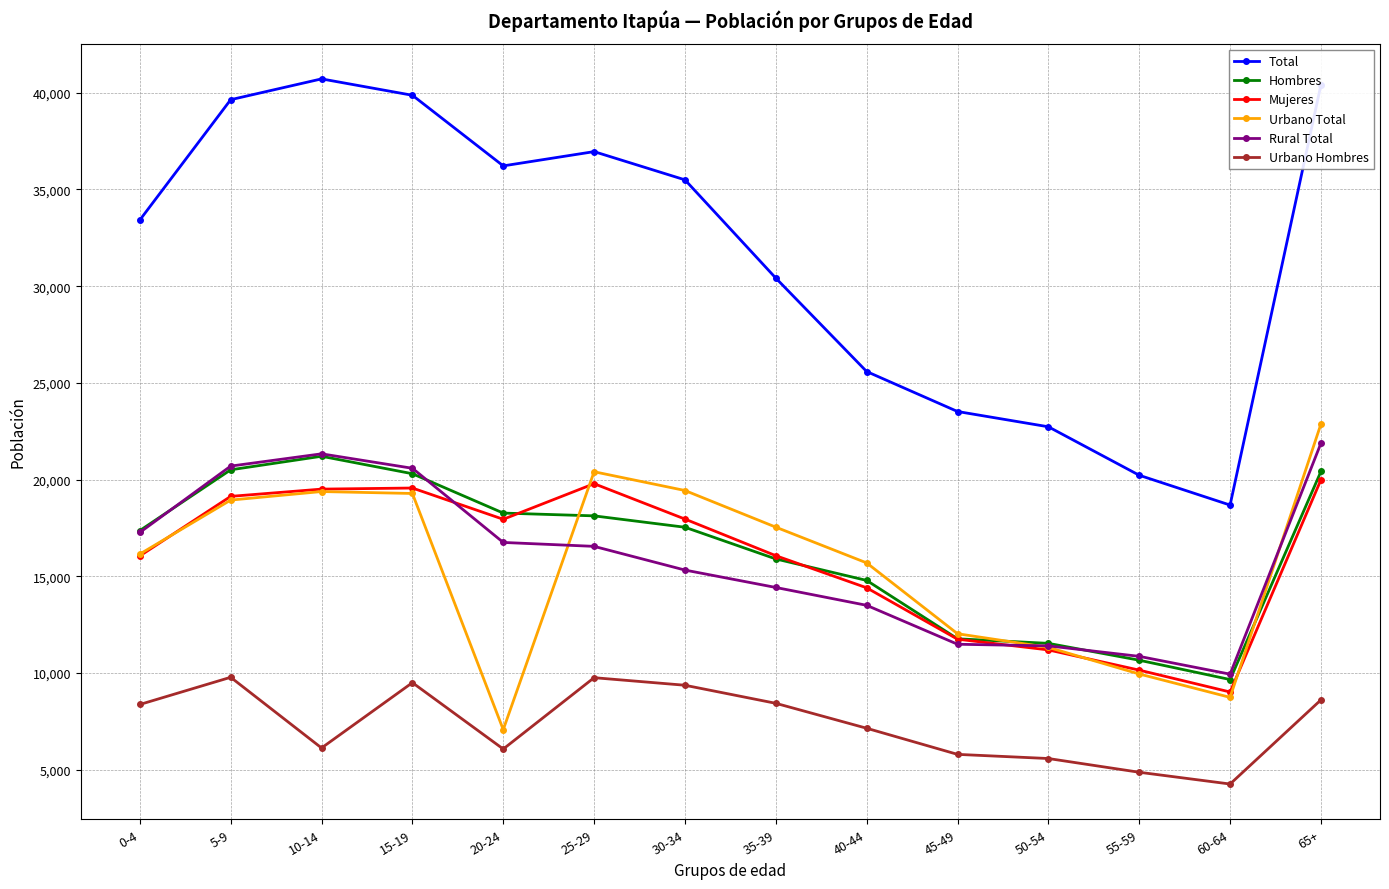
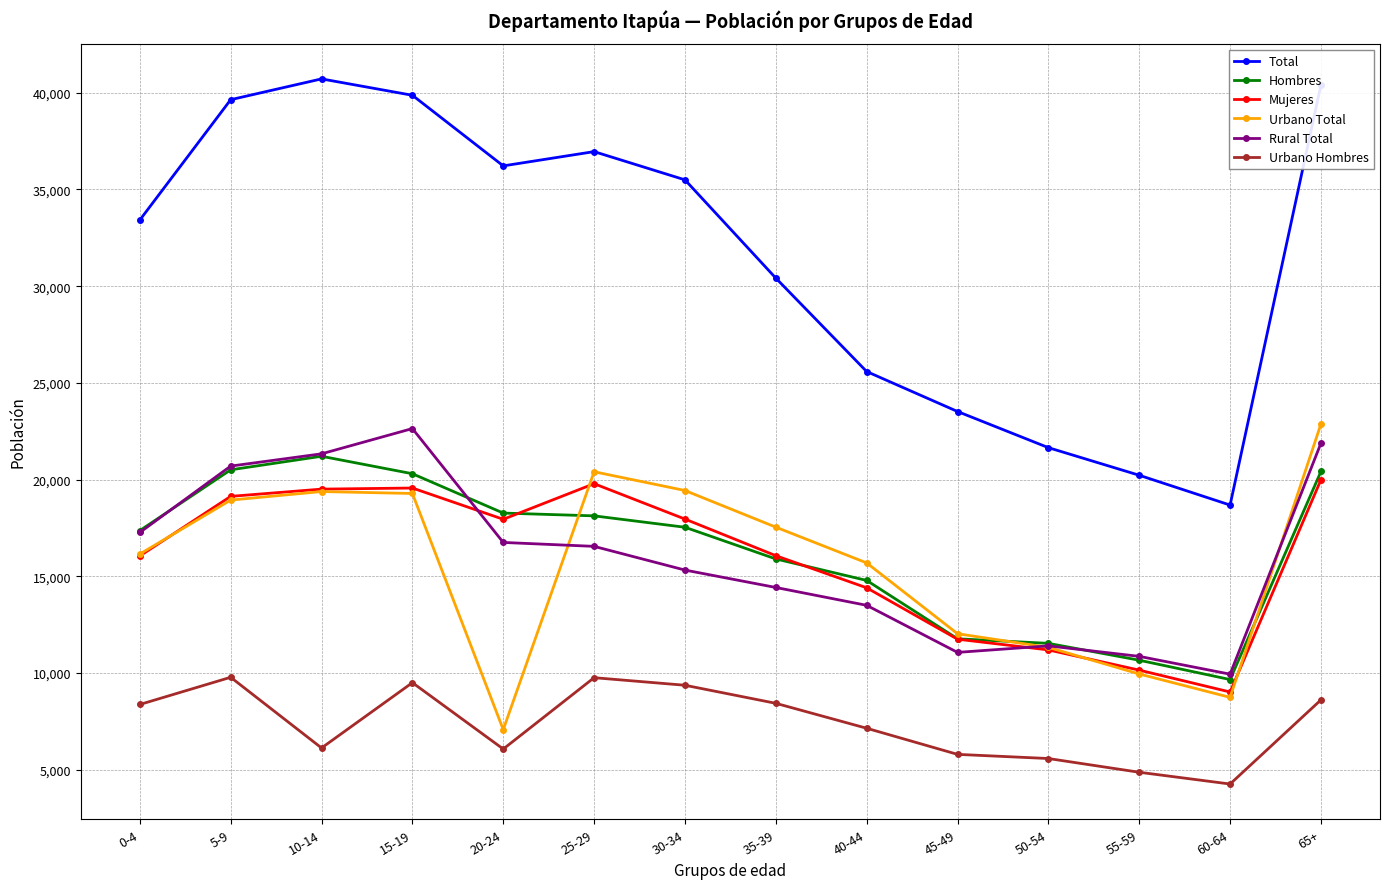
Rural Total, 15-19: 20,600 -> 22,600
Rural Total, 45-49: 11,500 -> 11,100
Total, 50-54: 22,700 -> 21,700
